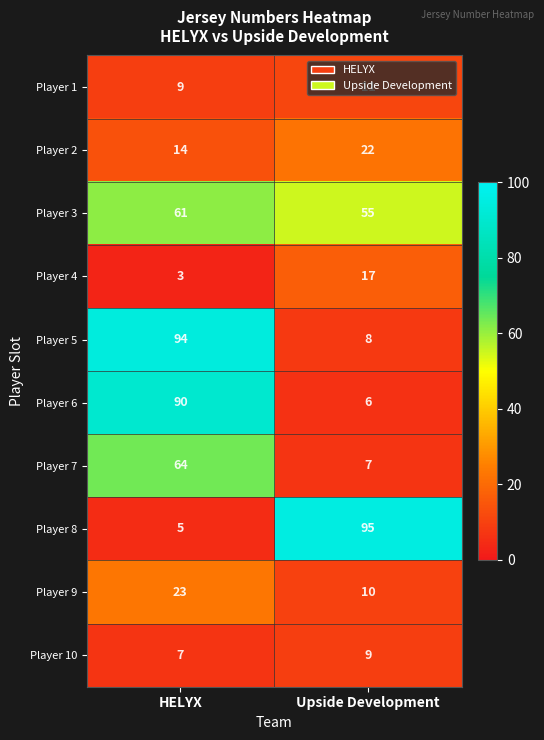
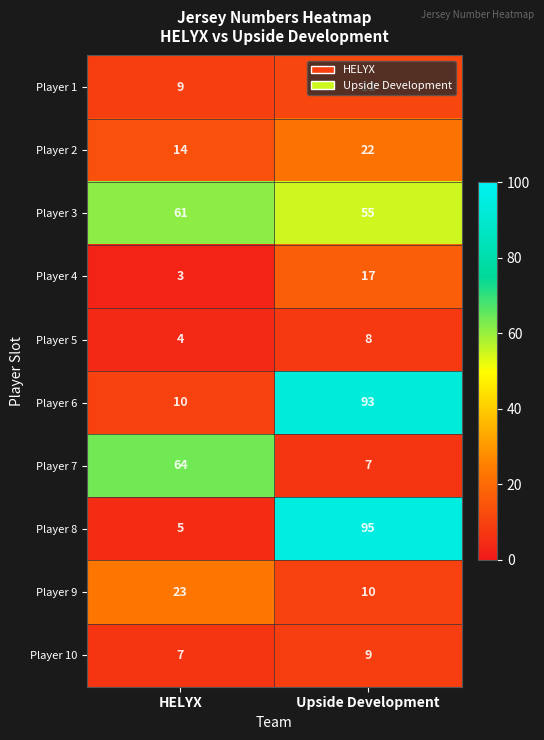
Player 5, HELYX: 94 -> 4
Player 6, HELYX: 90 -> 10
Player 6, Upside Development: 6 -> 93
